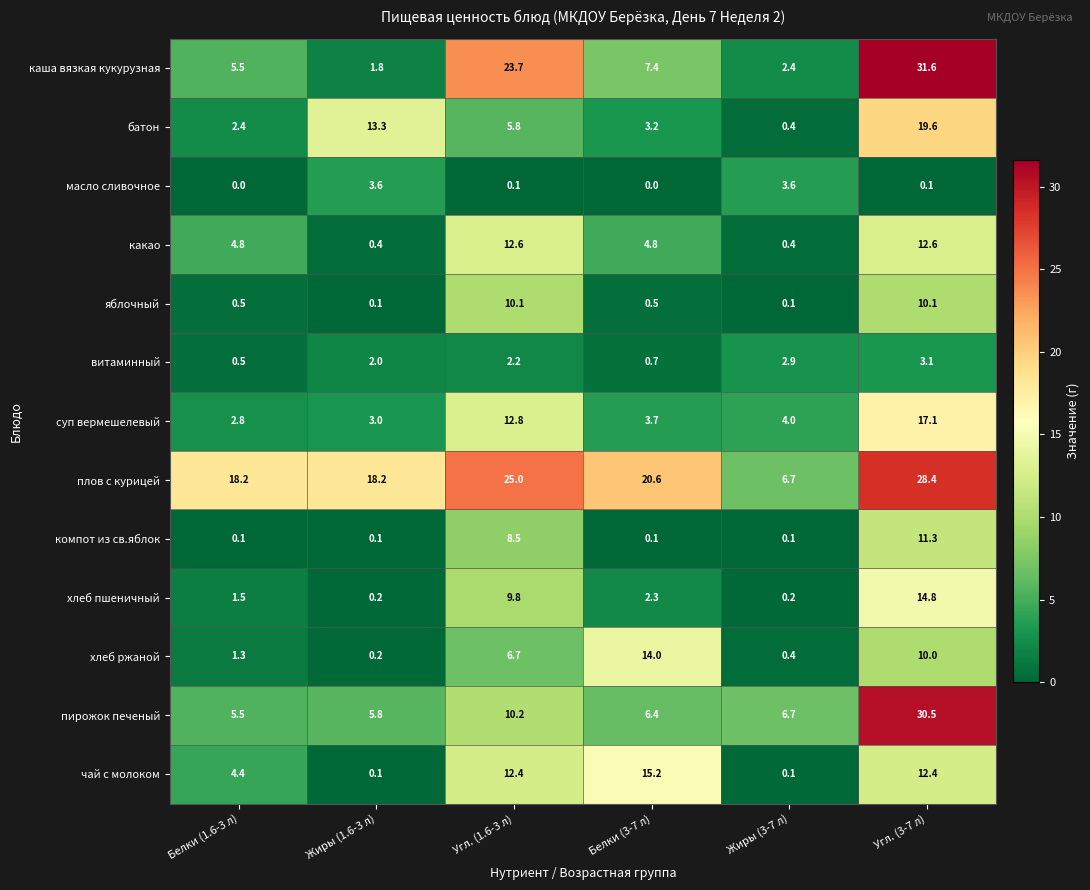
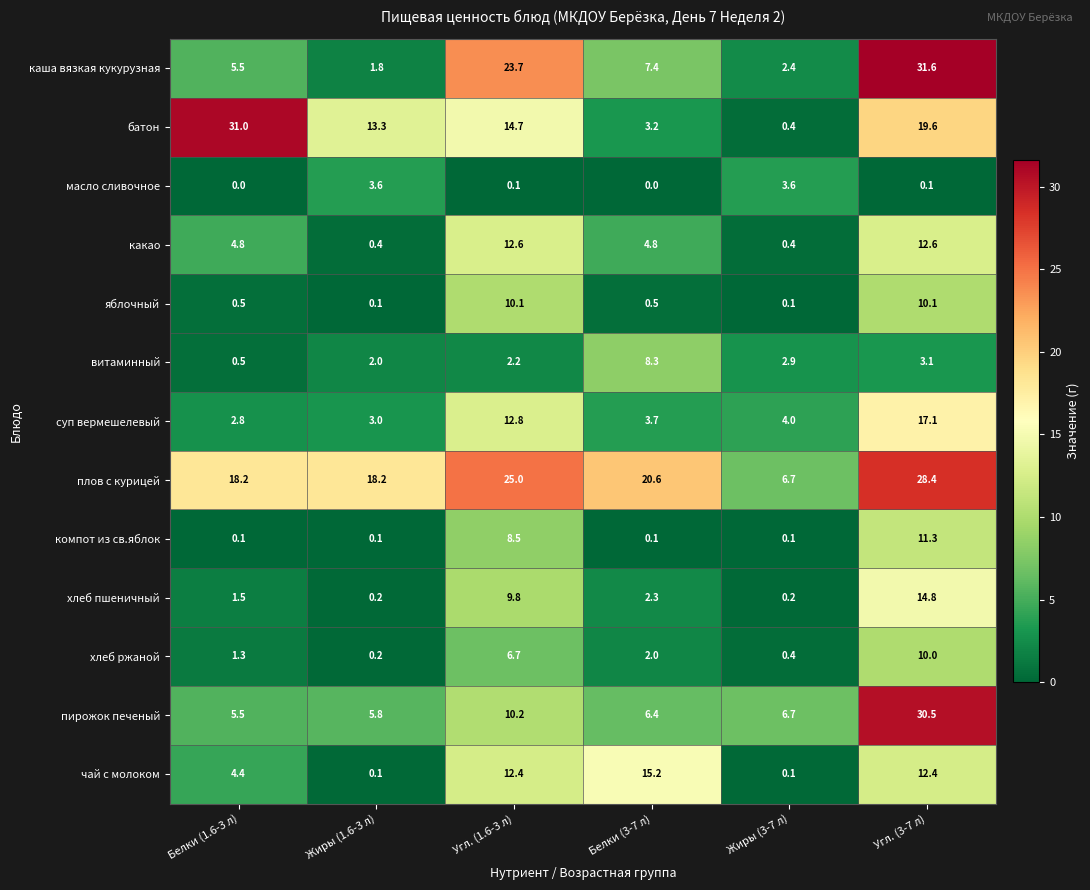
батон, Белки (1.6-3 л): 2.4 -> 31.0
батон, Угл. (1.6-3 л): 5.8 -> 14.7
витаминный, Белки (3-7 л): 0.7 -> 8.3
хлеб ржаной, Белки (3-7 л): 14.0 -> 2.0
